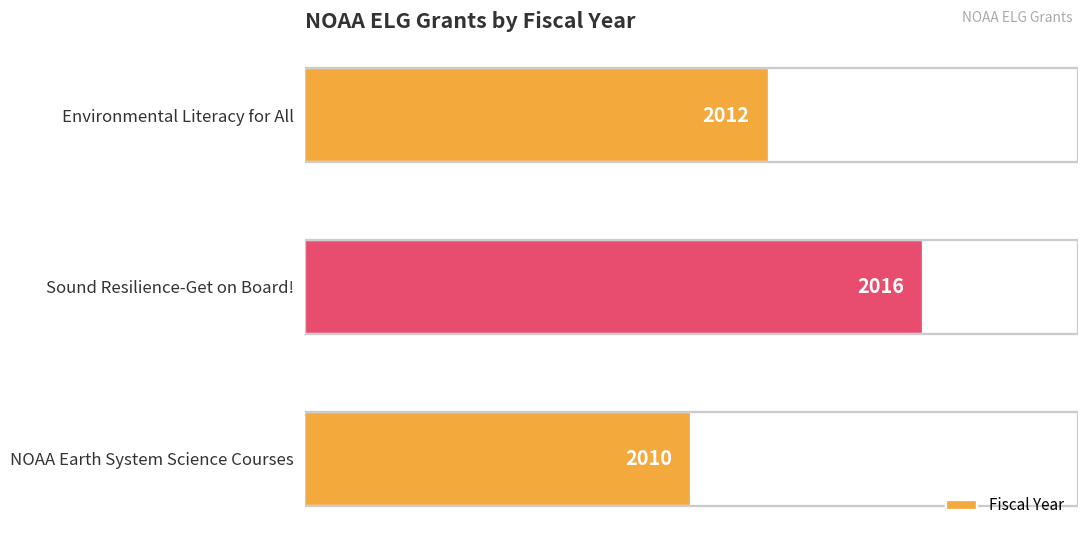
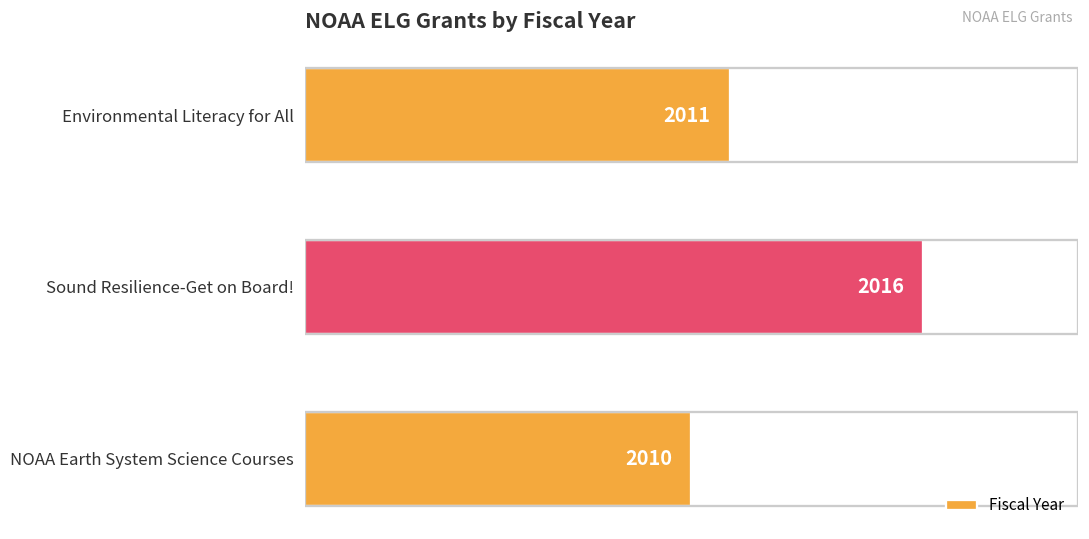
Environmental Literacy for All: 2012 -> 2011
